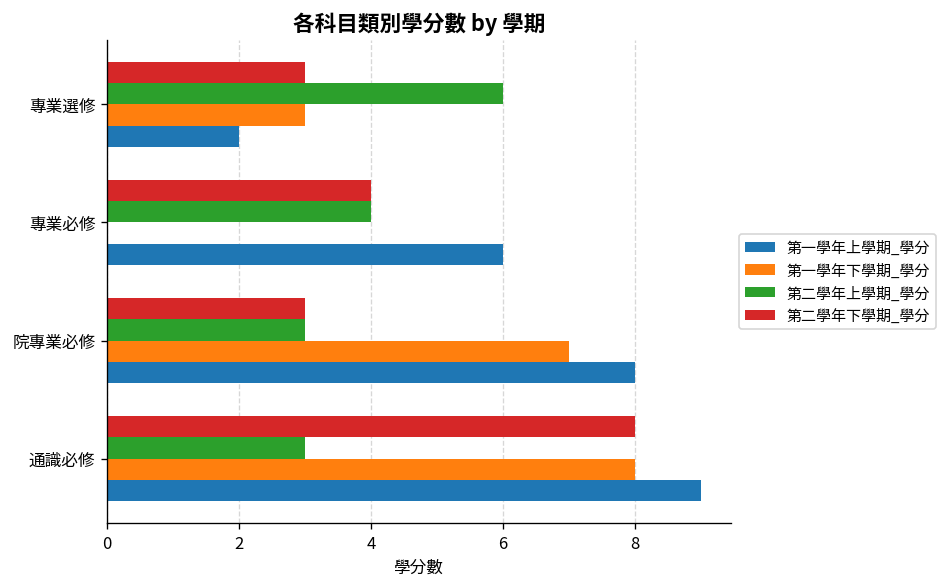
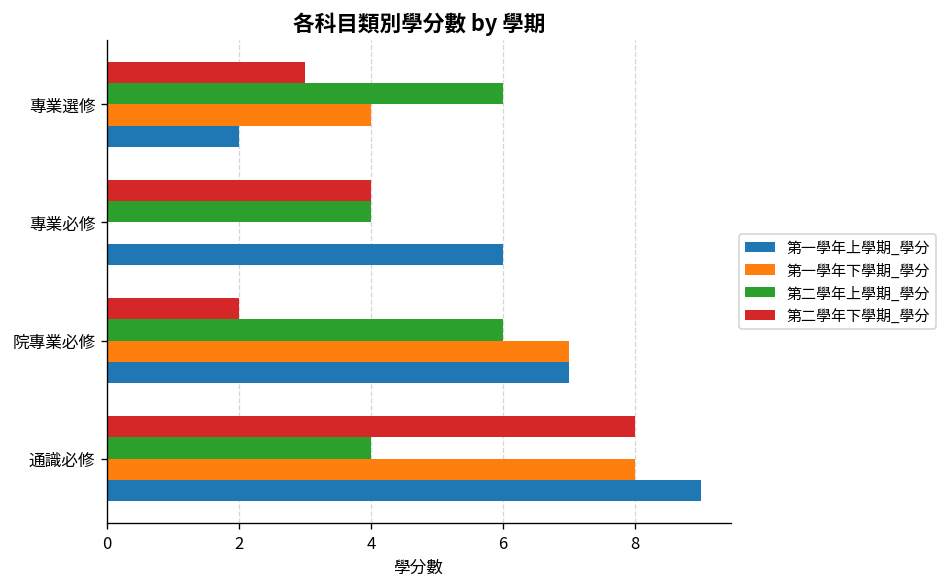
第一學年下學期_學分, 專業選修: 3 -> 4
第二學年下學期_學分, 院專業必修: 3 -> 2
第二學年上學期_學分, 院專業必修: 3 -> 6
第一學年上學期_學分, 院專業必修: 8 -> 7
第二學年上學期_學分, 通識必修: 3 -> 4
